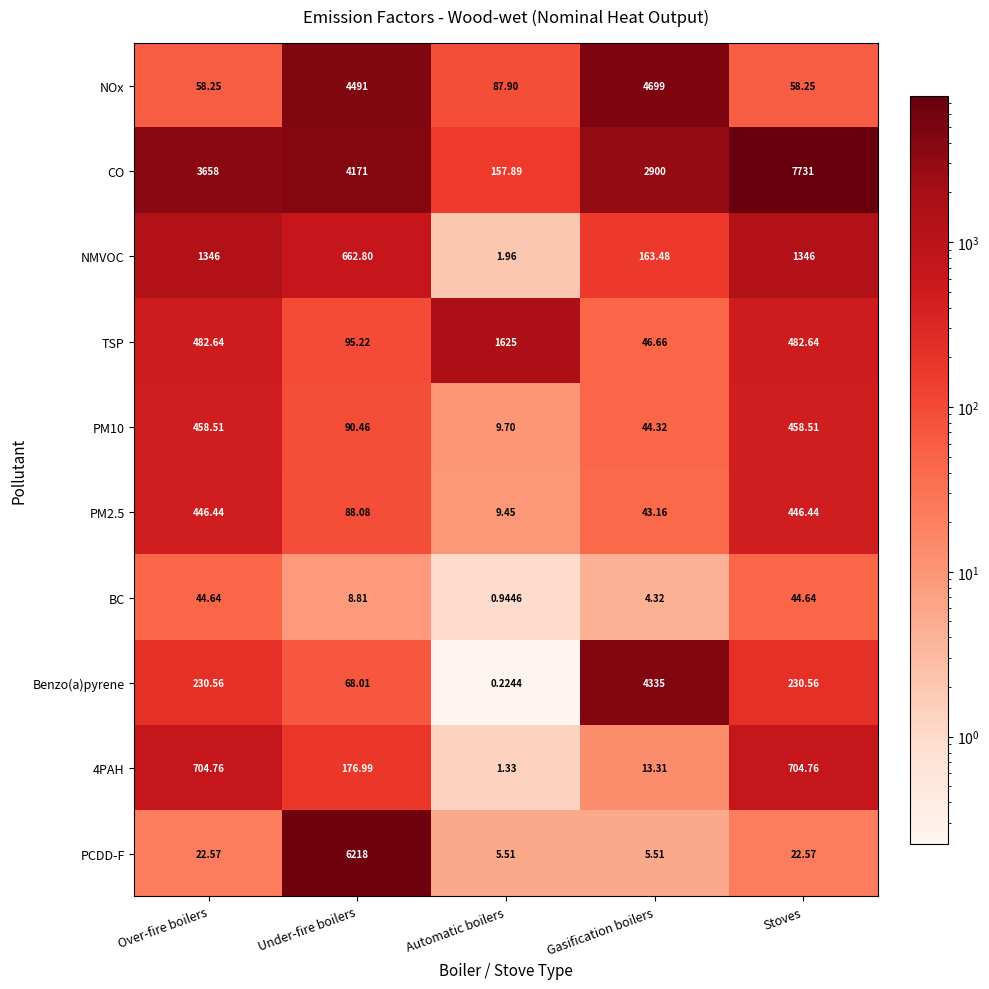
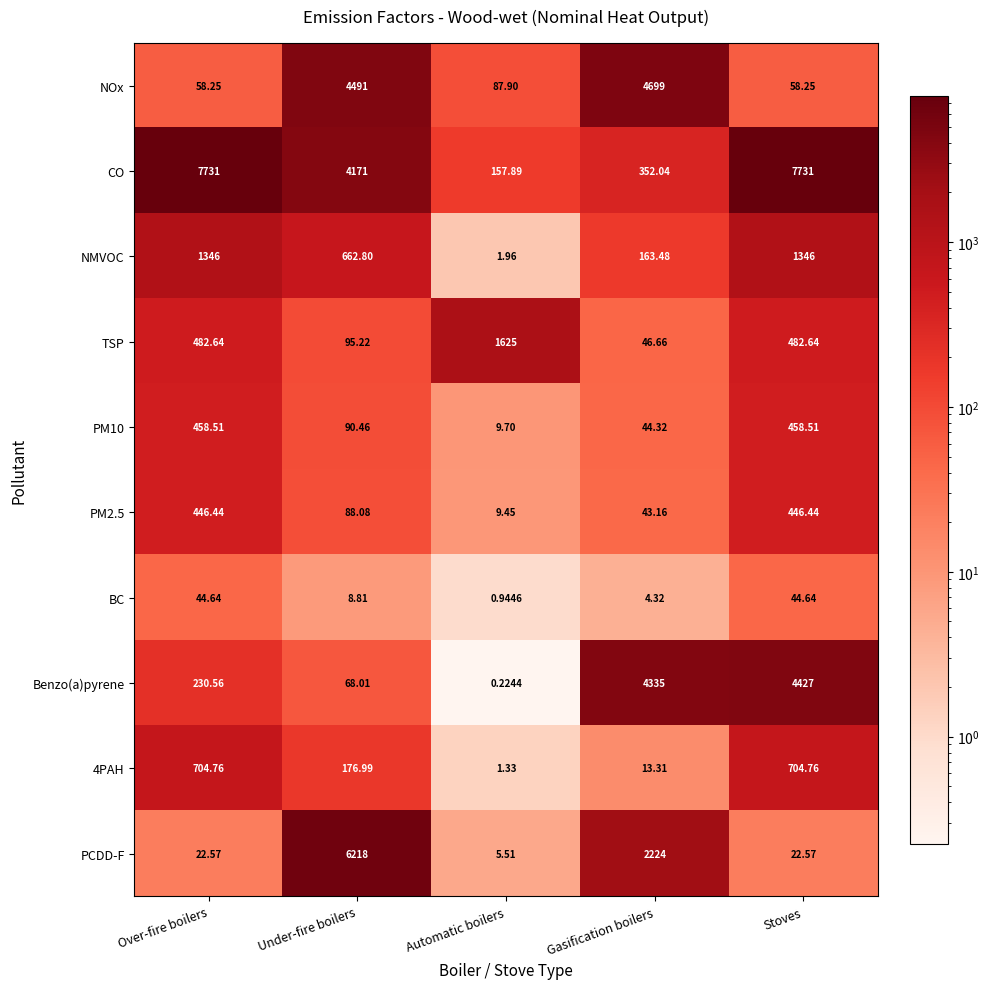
CO, Over-fire boilers: 3658 -> 7731
CO, Gasification boilers: 2900 -> 352.04
Benzo(a)pyrene, Stoves: 230.56 -> 4427
PCDD-F, Gasification boilers: 5.51 -> 2224
